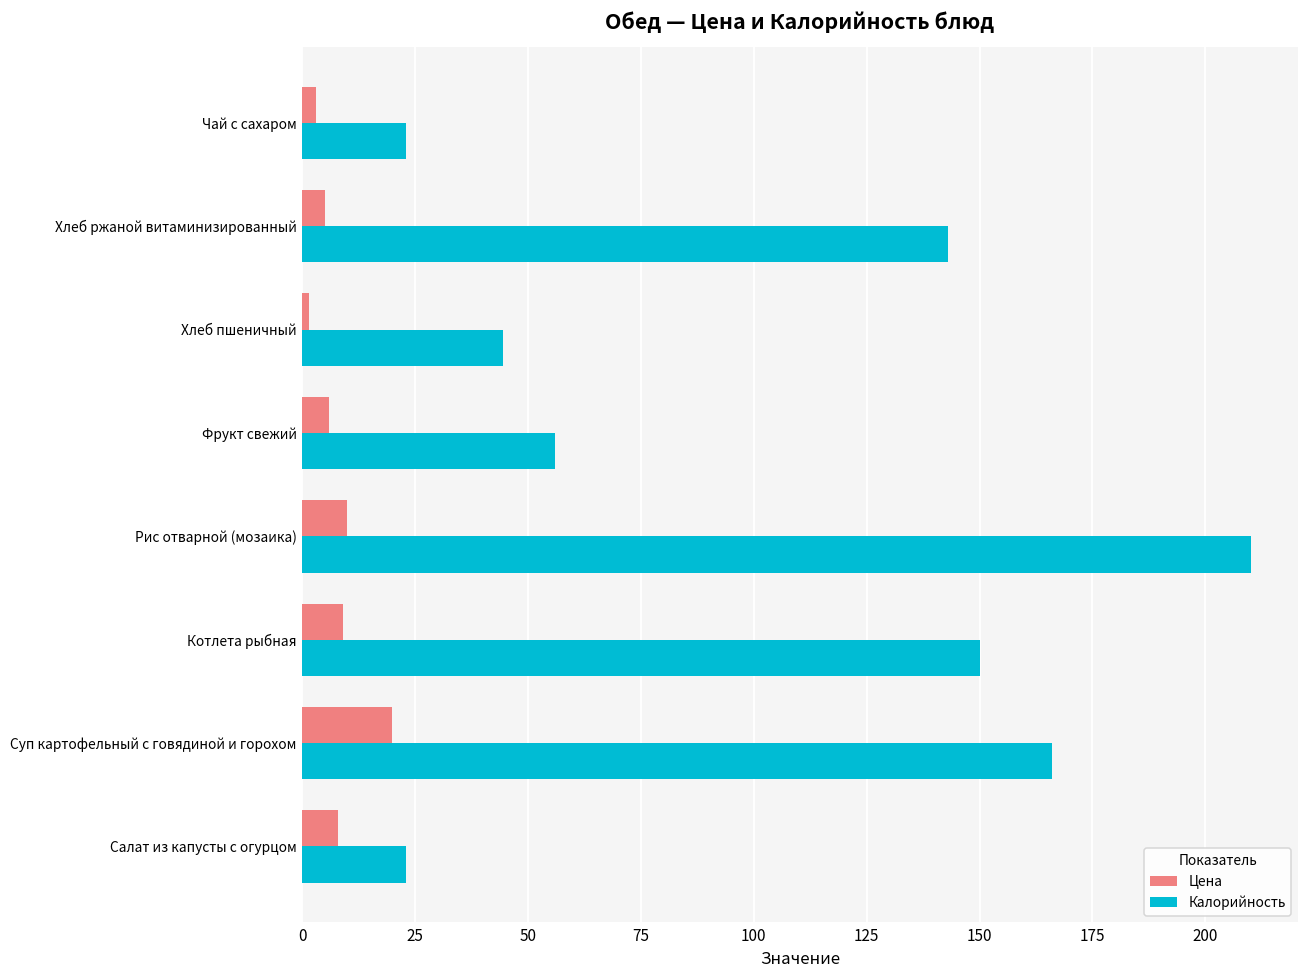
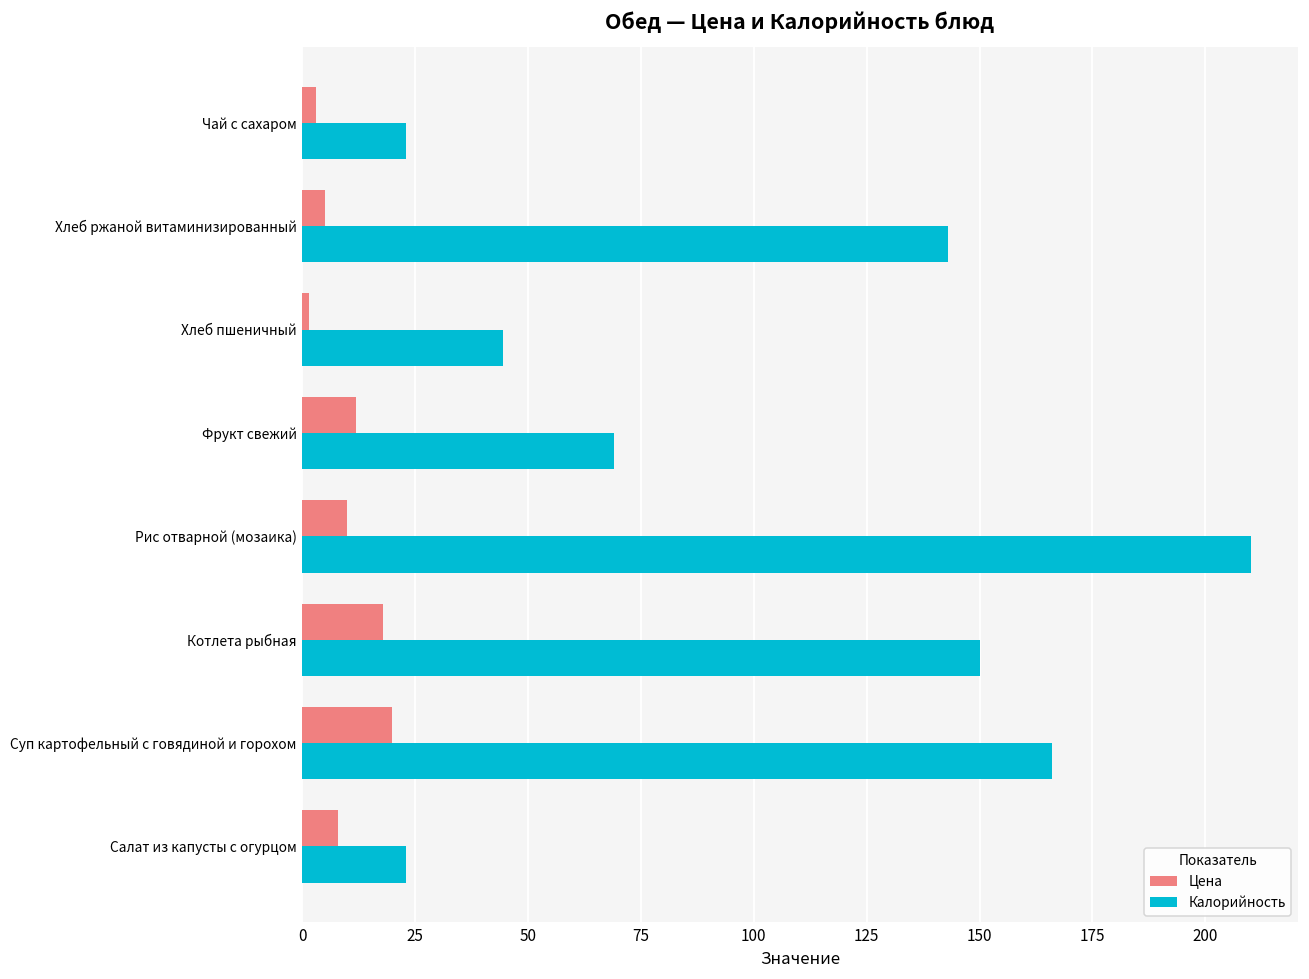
Цена, Фрукт свежий: 6 -> 12
Калорийность, Фрукт свежий: 56 -> 69
Цена, Котлета рыбная: 9 -> 18
